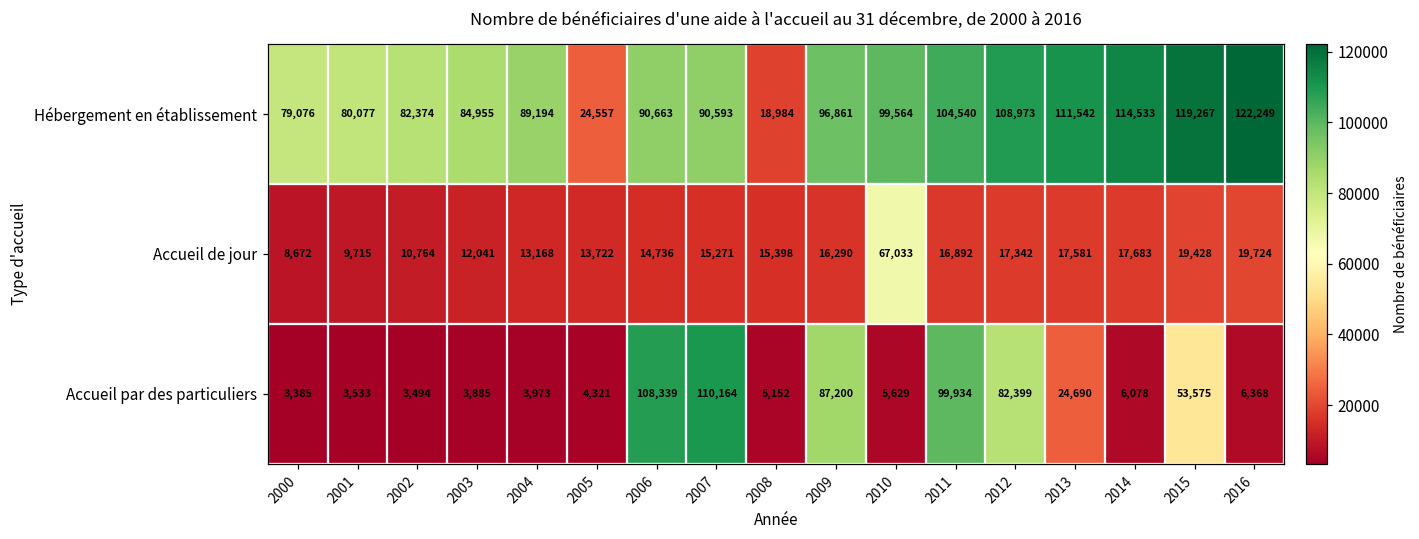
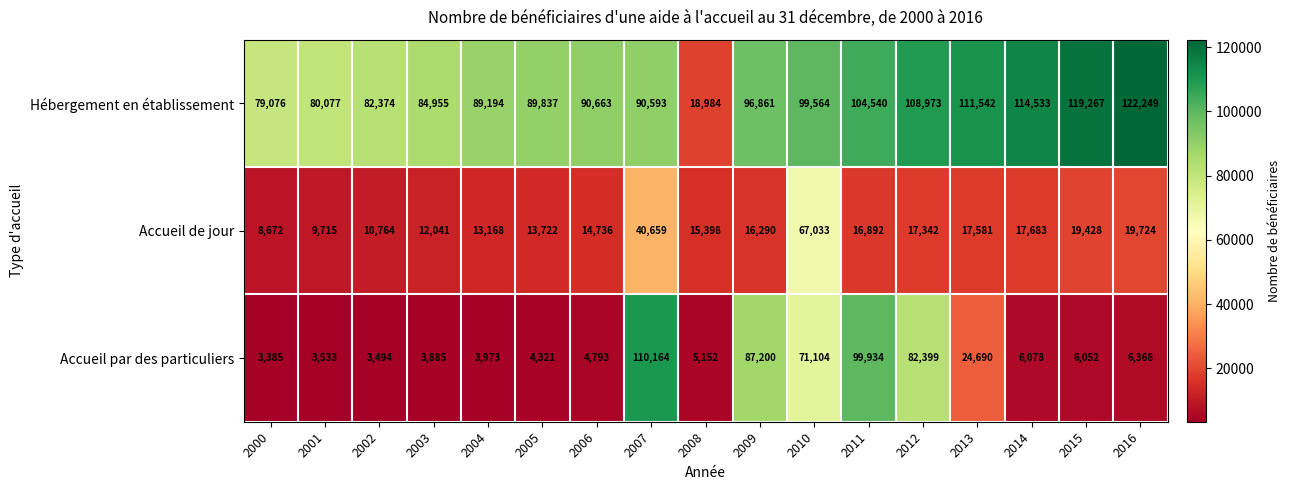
Hébergement en établissement, 2005: 24,557 -> 89,837
Accueil de jour, 2007: 15,271 -> 40,659
Accueil par des particuliers, 2006: 108,339 -> 4,793
Accueil par des particuliers, 2010: 5,629 -> 71,104
Accueil par des particuliers, 2015: 53,575 -> 6,052
